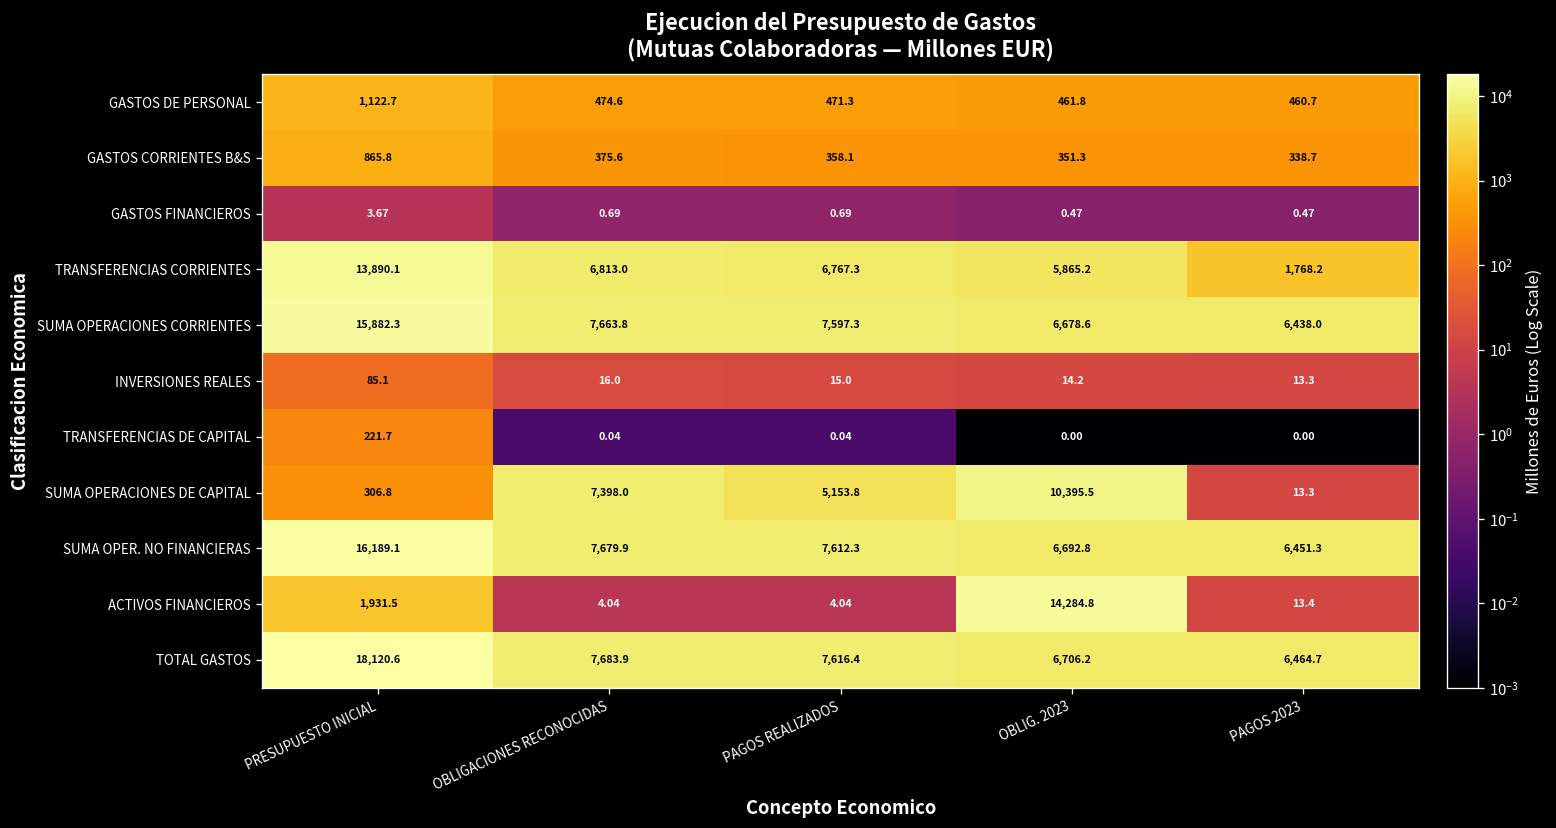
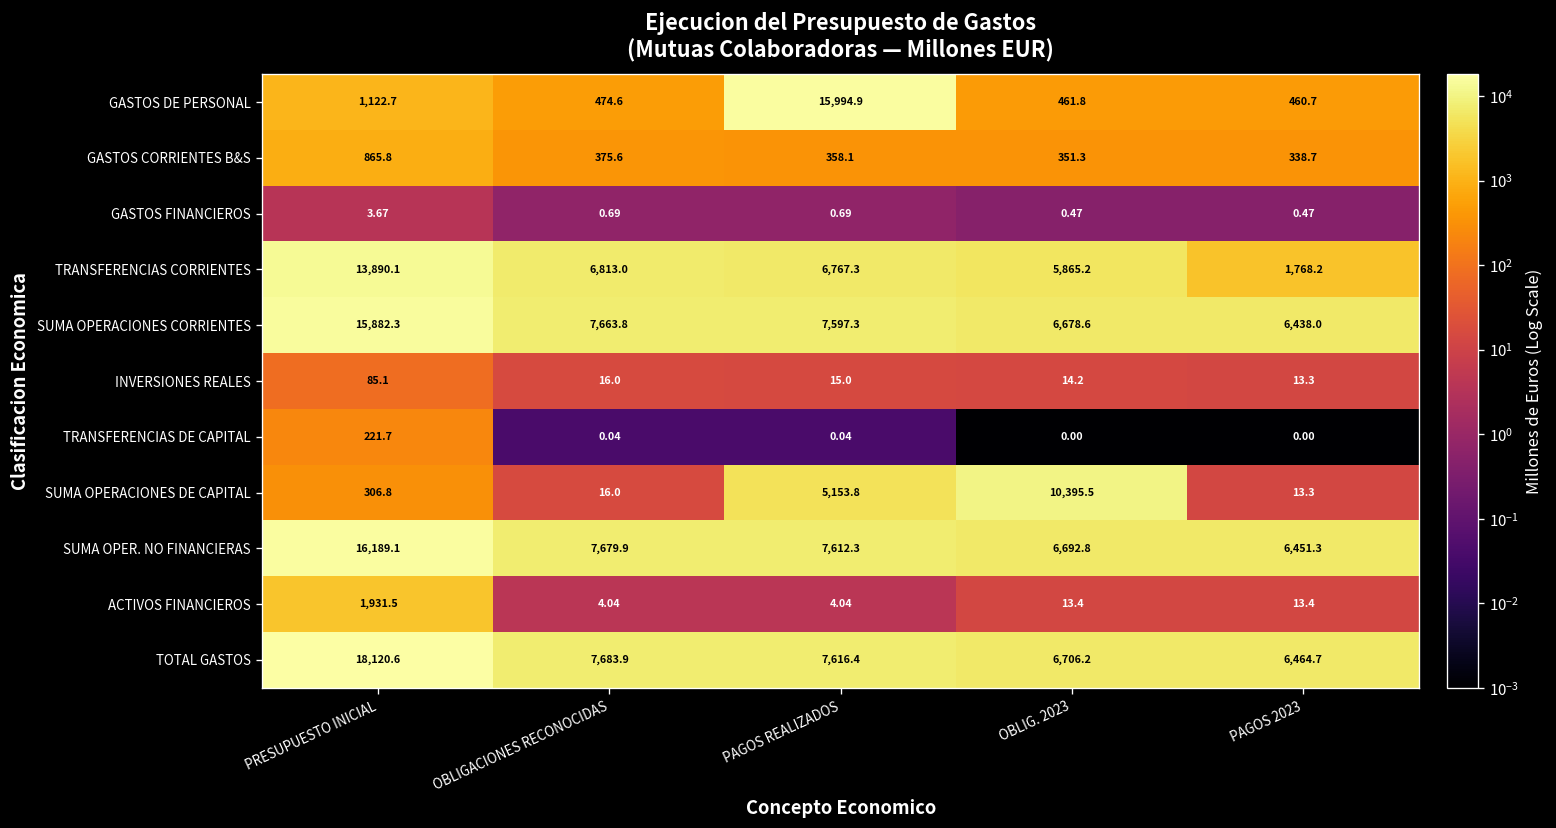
GASTOS DE PERSONAL, PAGOS REALIZADOS: 471.3 -> 15,994.9
SUMA OPERACIONES DE CAPITAL, OBLIGACIONES RECONOCIDAS: 7,398.0 -> 16.0
ACTIVOS FINANCIEROS, OBLIG. 2023: 14,284.8 -> 13.4
